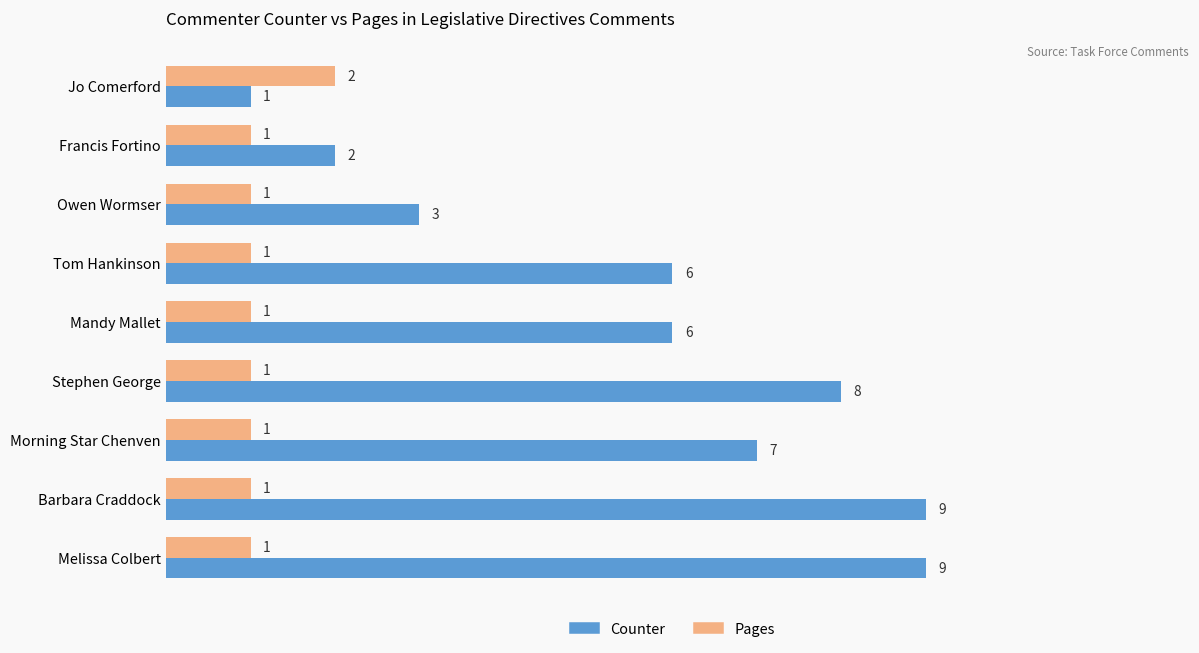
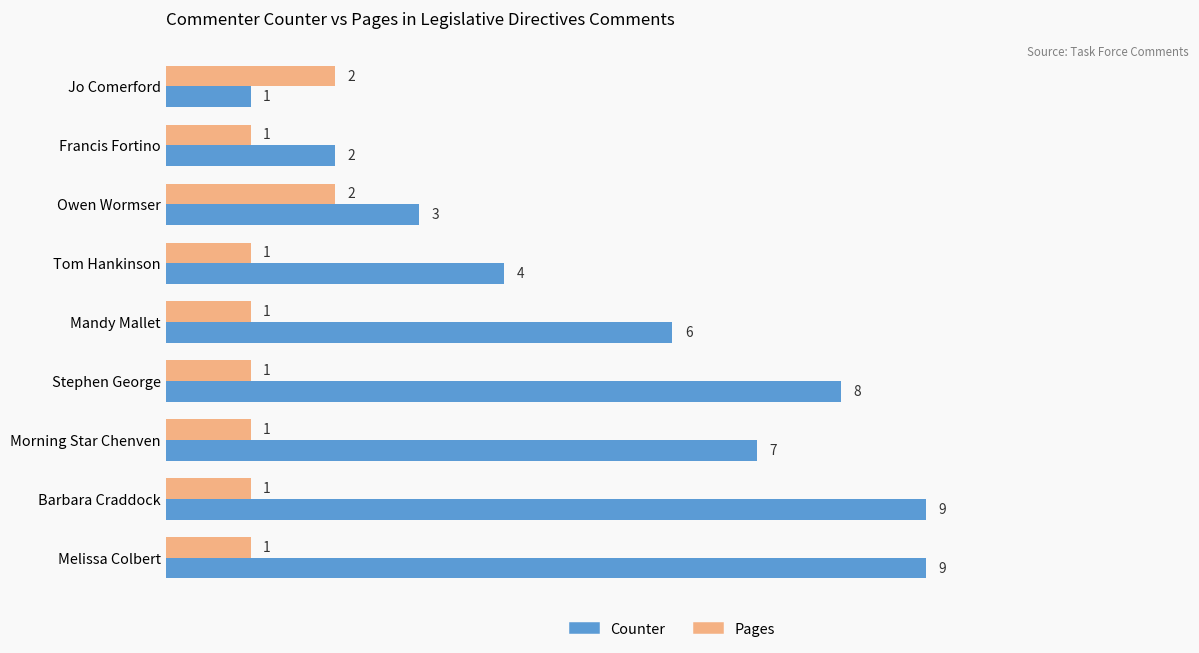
Pages, Owen Wormser: 1 -> 2
Counter, Tom Hankinson: 6 -> 4
